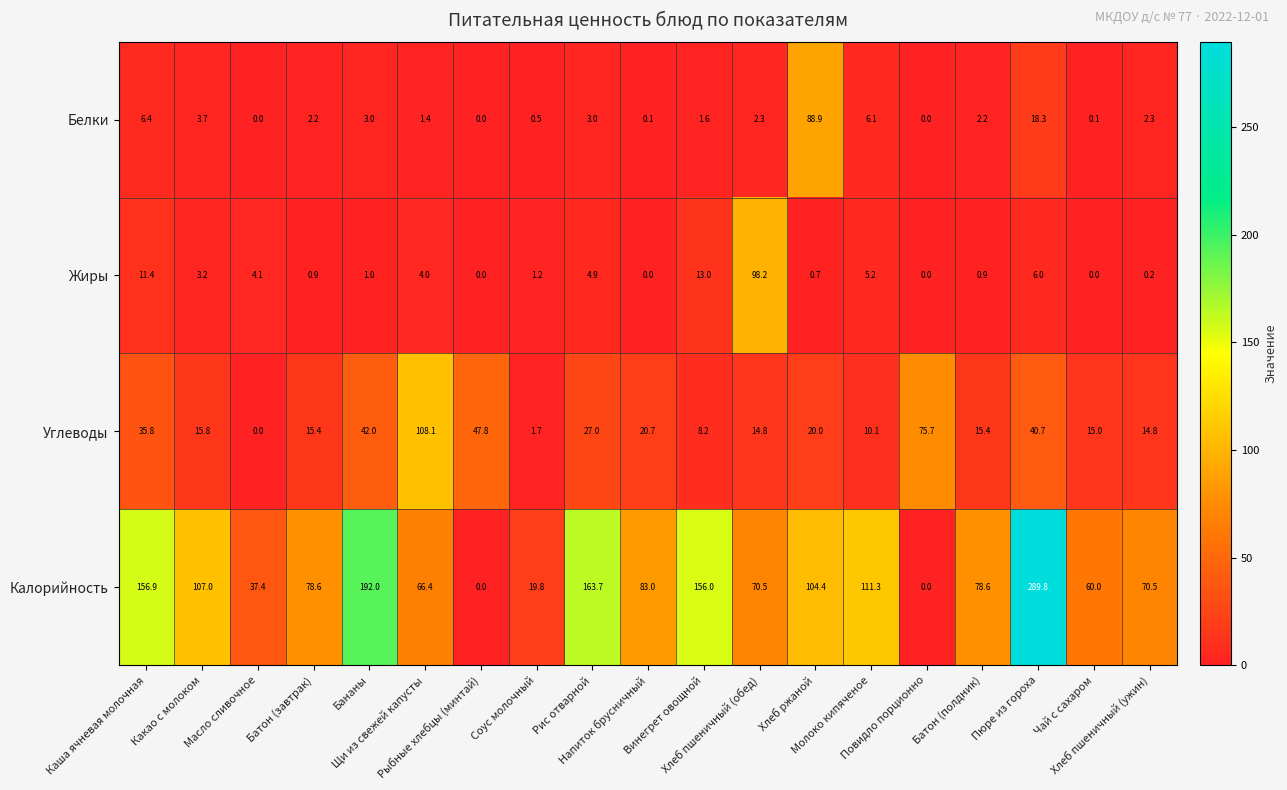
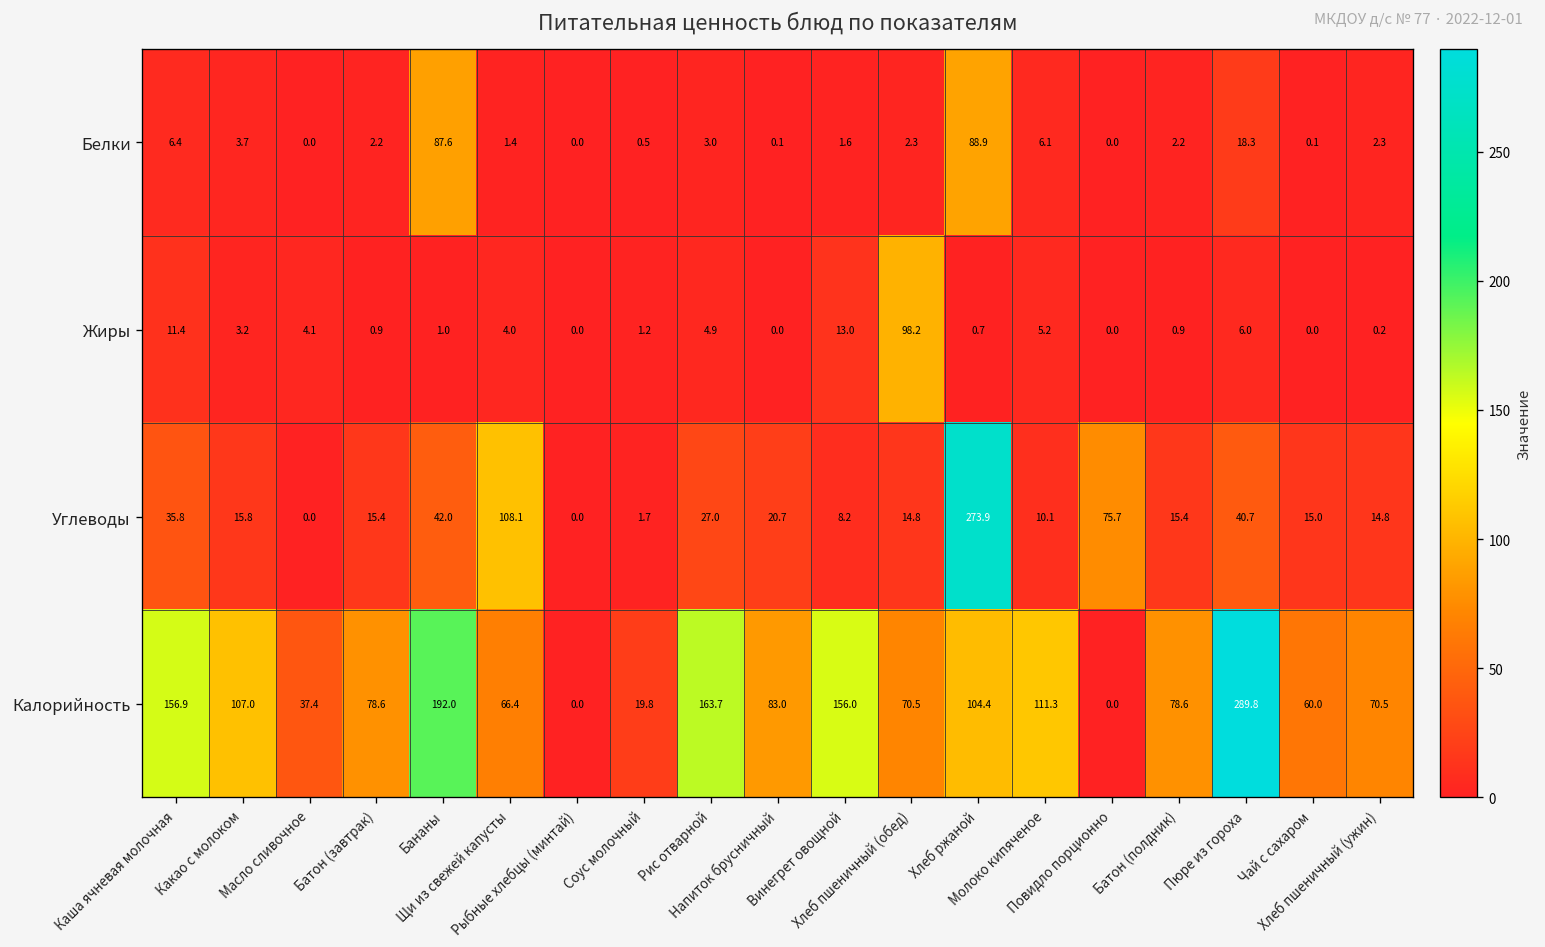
Белки, Бананы: 3.0 -> 87.6
Углеводы, Рыбные хлебцы (минтай): 47.8 -> 0.0
Углеводы, Хлеб ржаной: 20.0 -> 273.9
